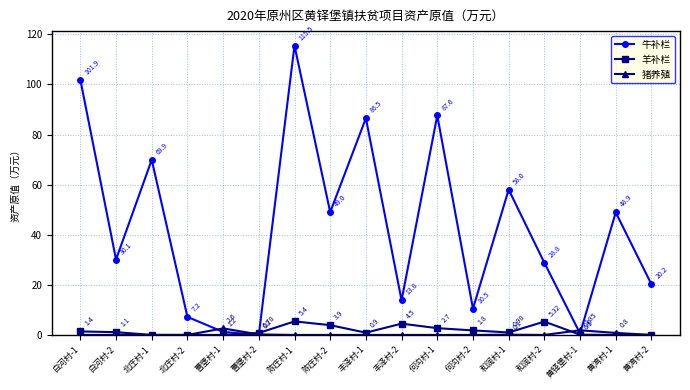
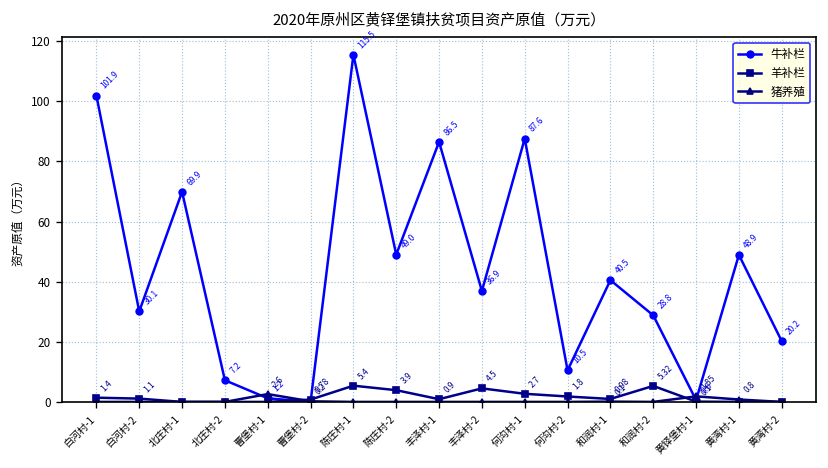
牛补栏, 丰泽村-2: 13.8 -> 36.9
牛补栏, 和润村-1: 58.0 -> 40.5
